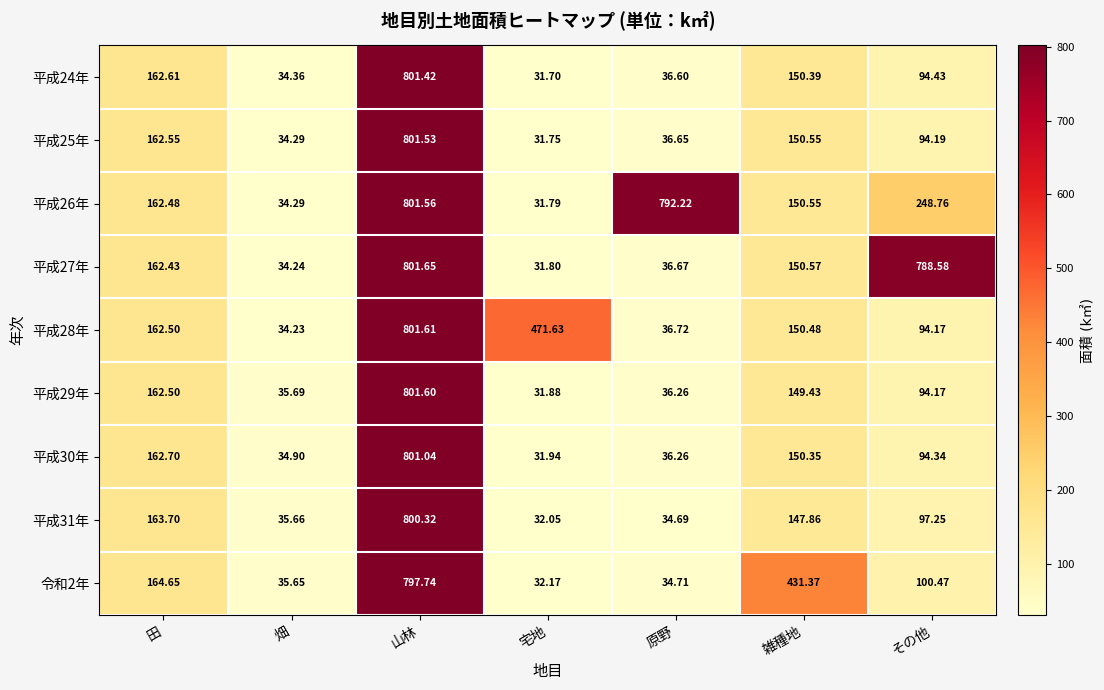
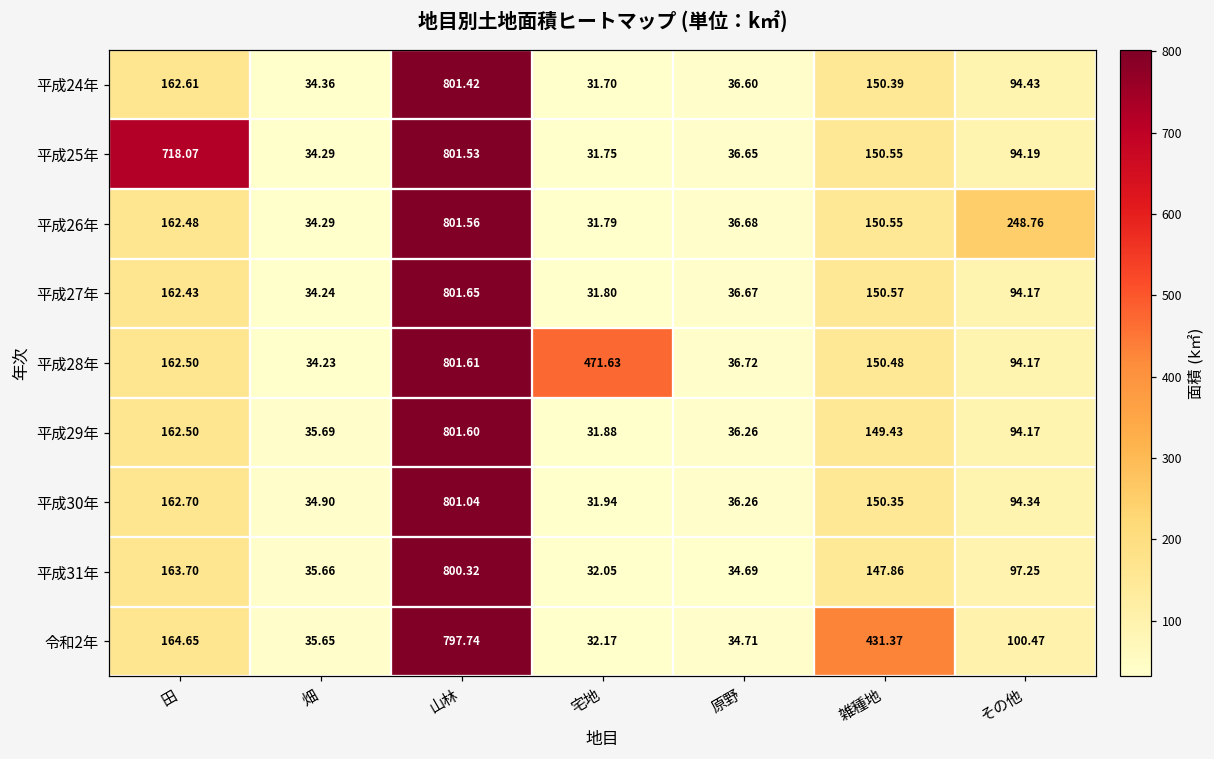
平成25年, 田: 162.55 -> 718.07
平成26年, 原野: 792.22 -> 36.68
平成27年, その他: 788.58 -> 94.17
